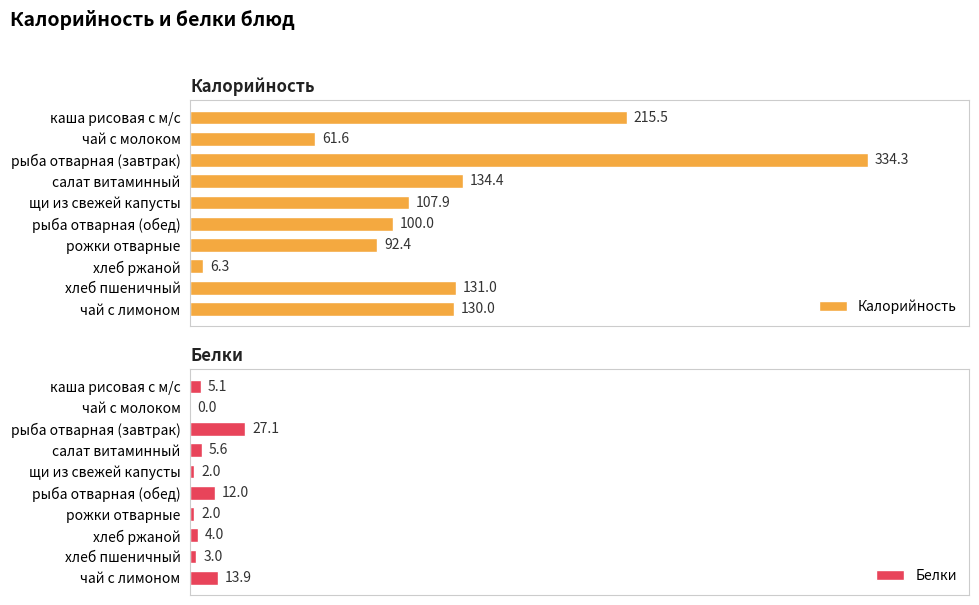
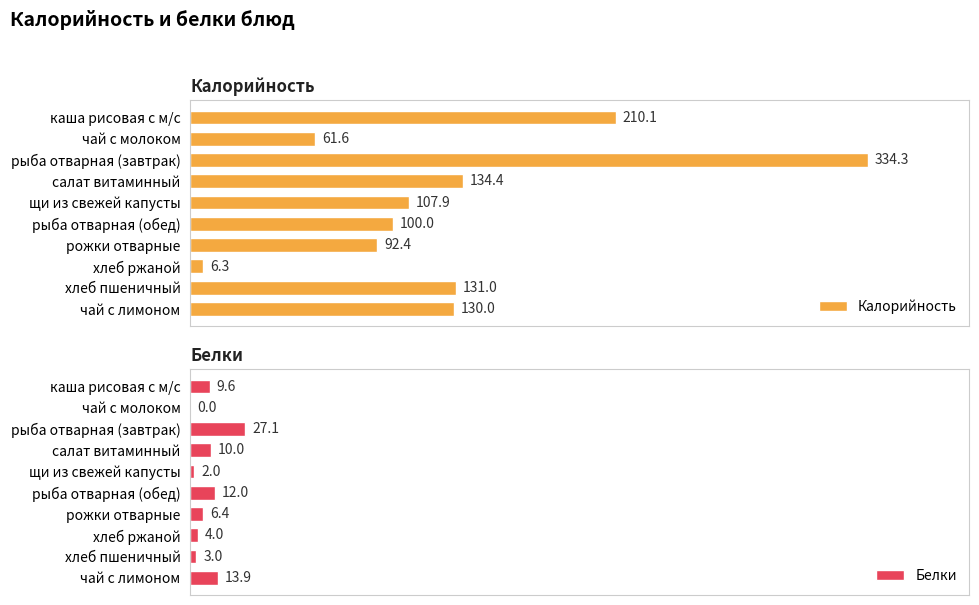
Калорийность, каша рисовая с м/с: 215.5 -> 210.1
Белки, каша рисовая с м/с: 5.1 -> 9.6
Белки, салат витаминный: 5.6 -> 10.0
Белки, рожки отварные: 2.0 -> 6.4
